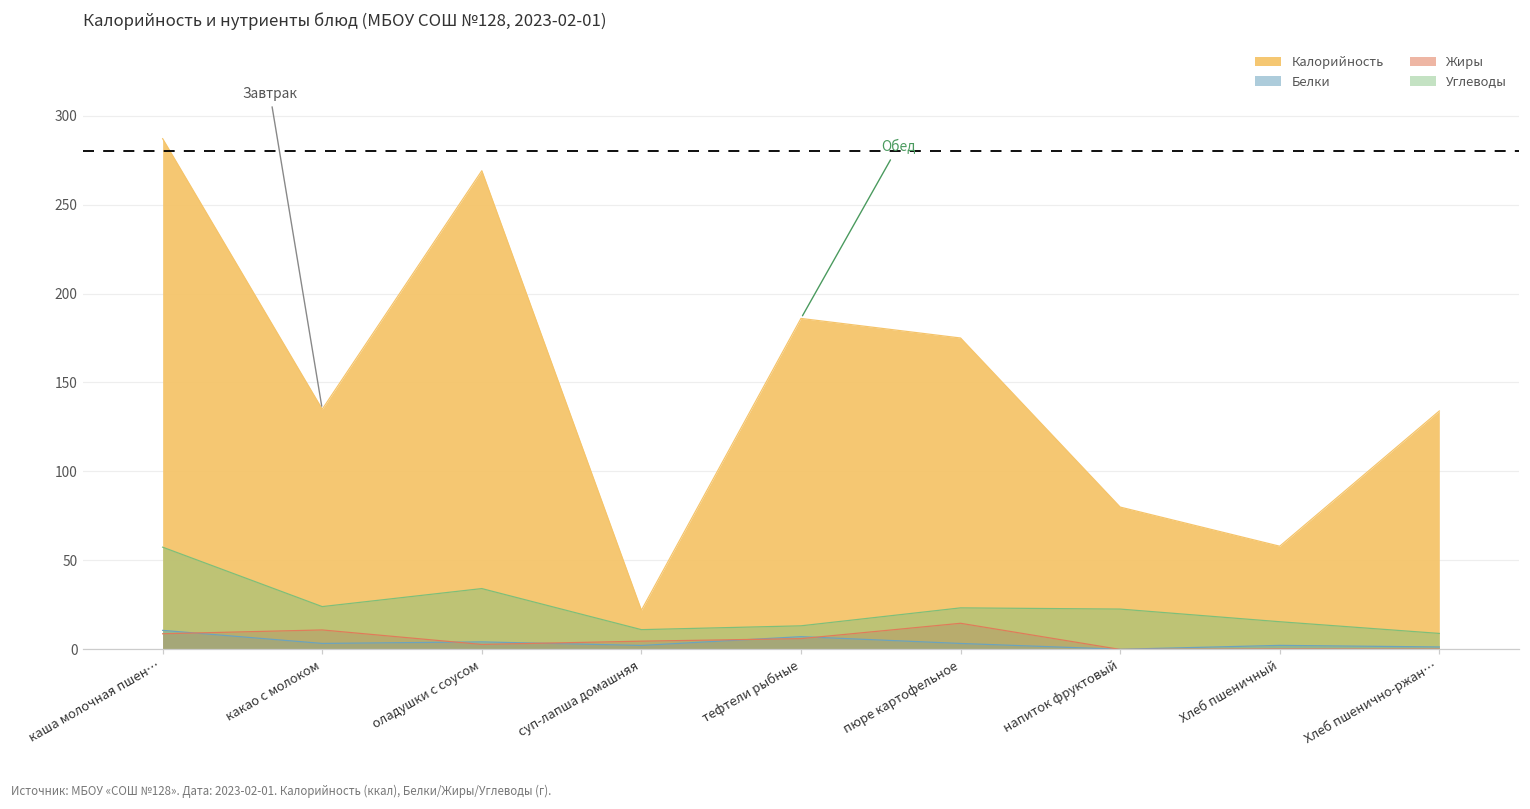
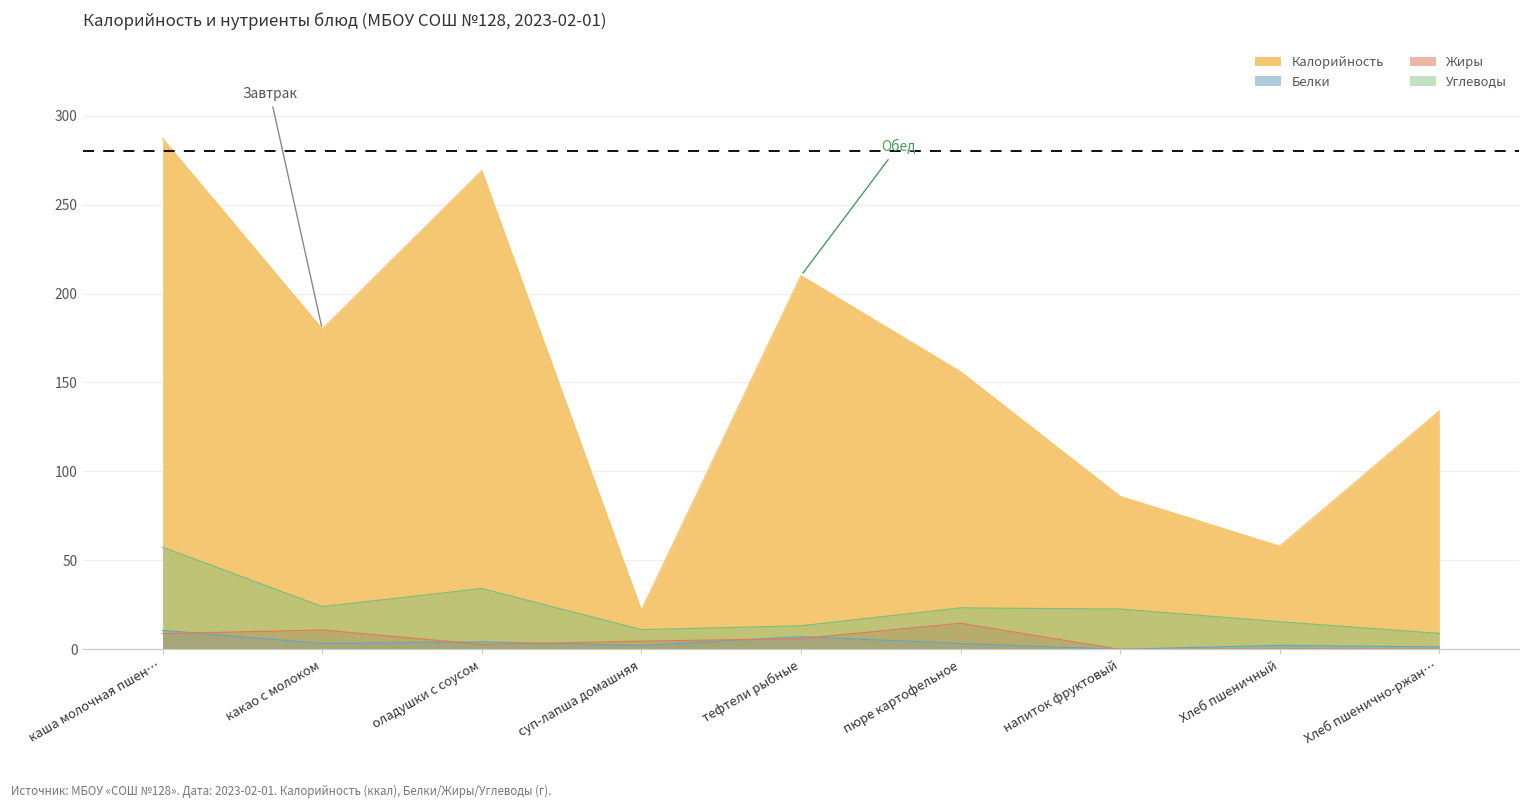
Калорийность, какао с молоком: 135 -> 180
Калорийность, тефтели рыбные: 186 -> 210
Калорийность, пюре картофельное: 175 -> 156
Калорийность, напиток фруктовый: 80 -> 86
